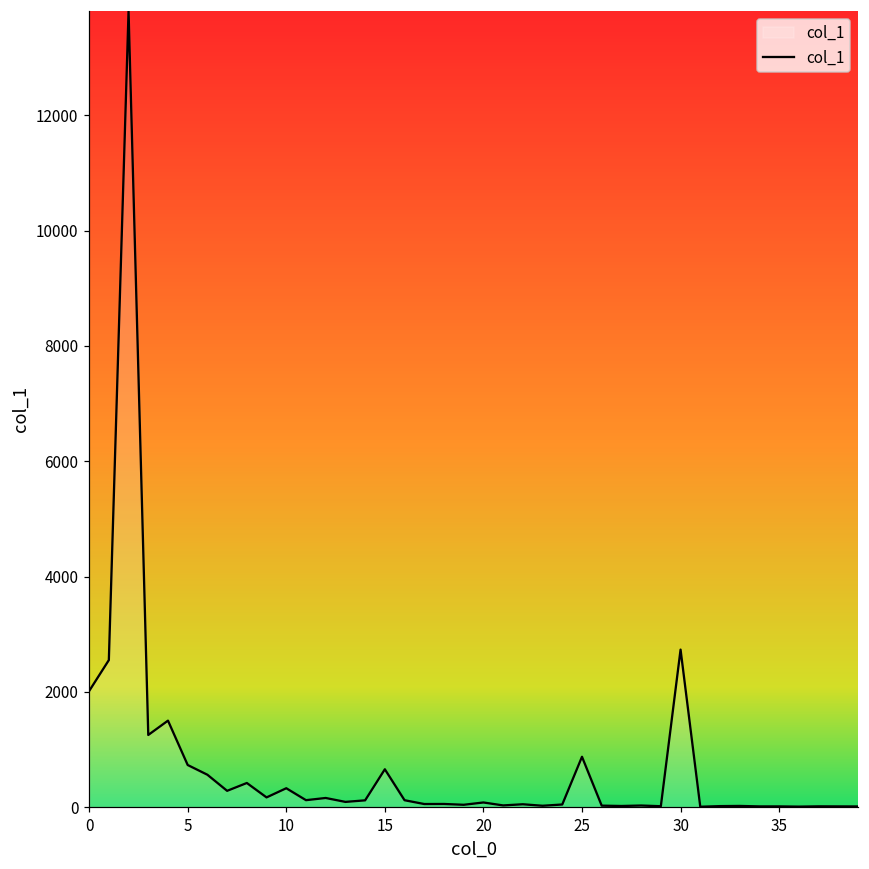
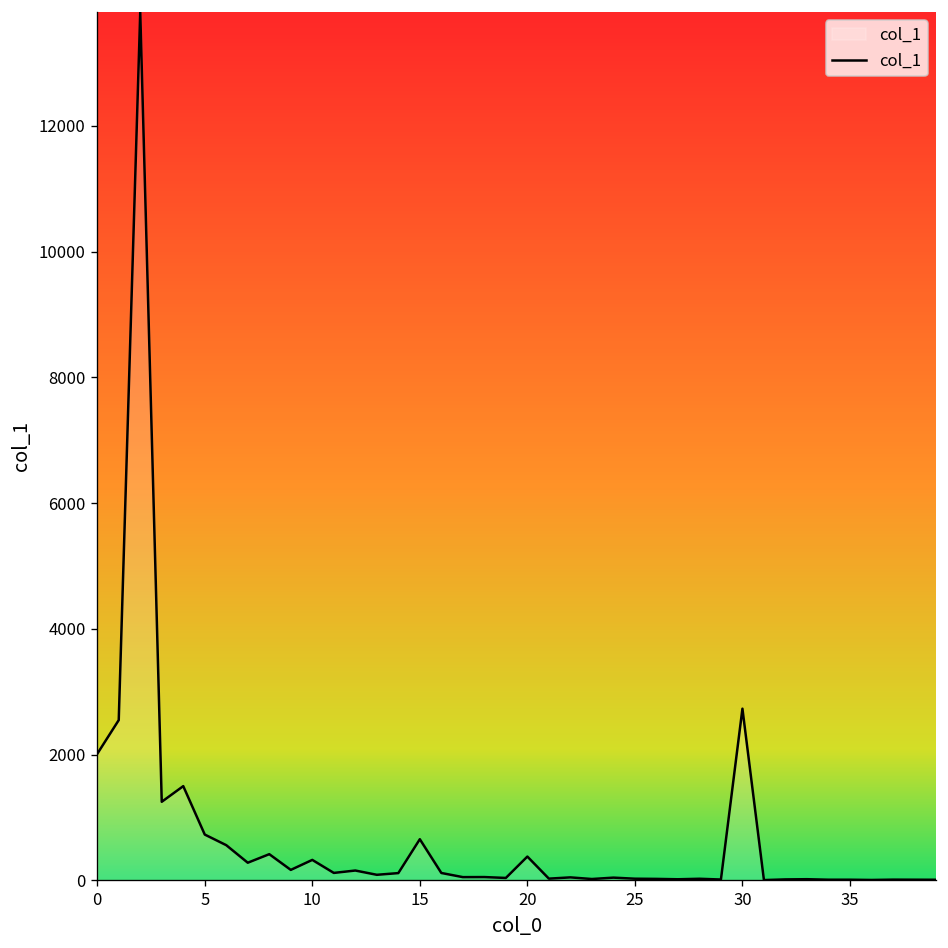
20: 100 -> 400
25: 900 -> 0
